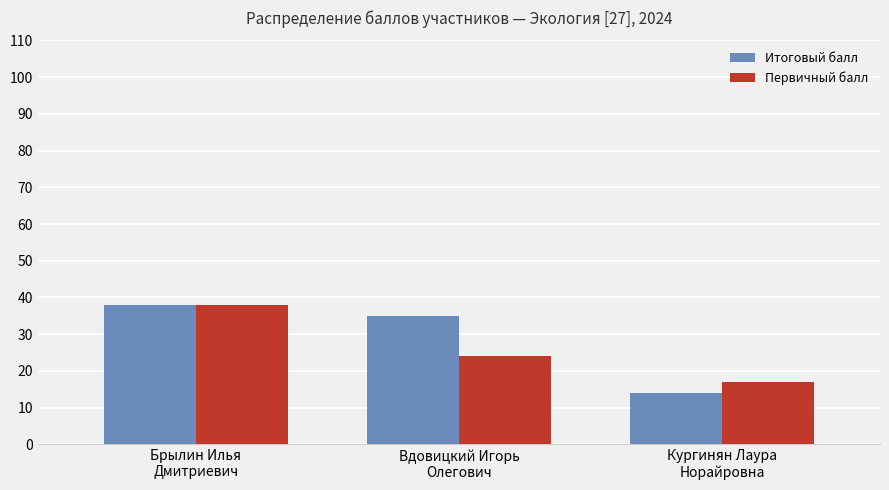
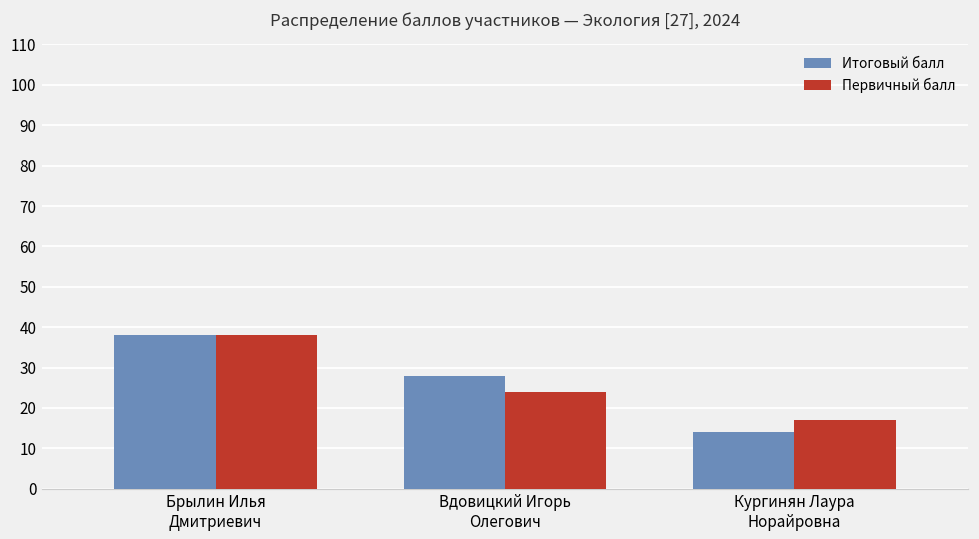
Итоговый балл, Вдовицкий Игорь Олегович: 35 -> 28
